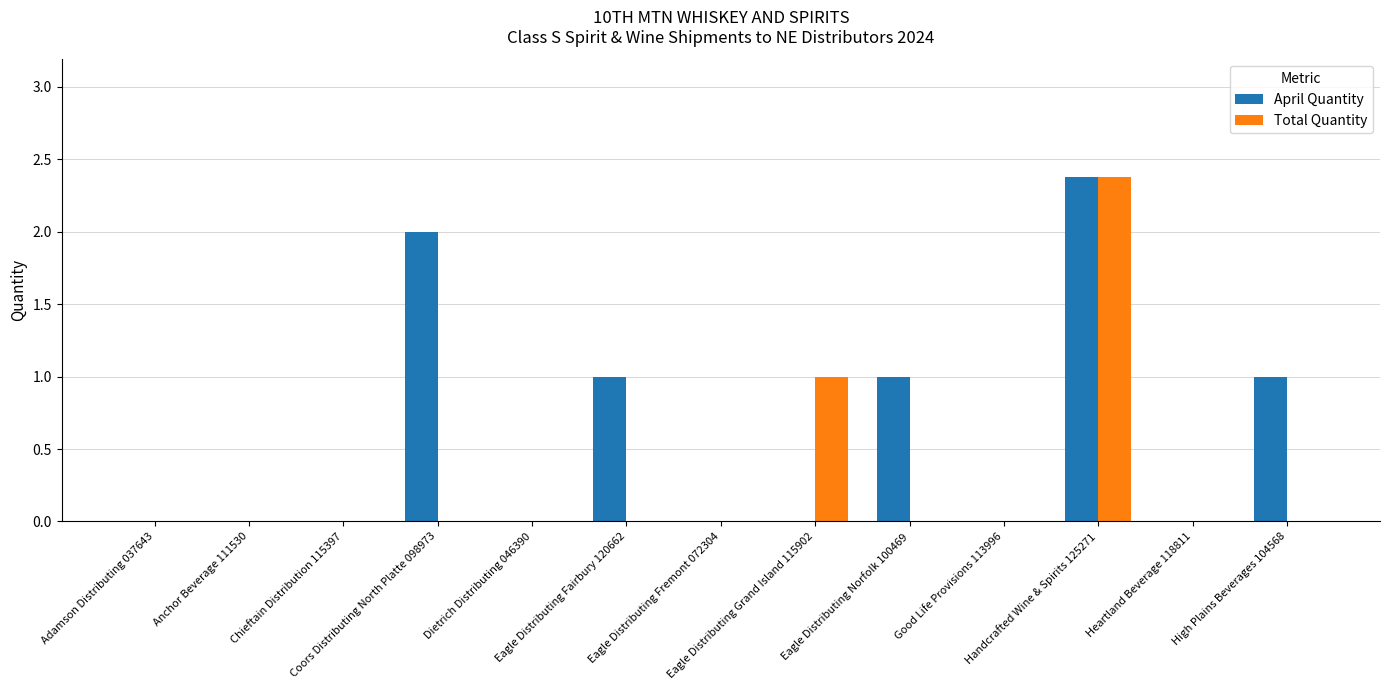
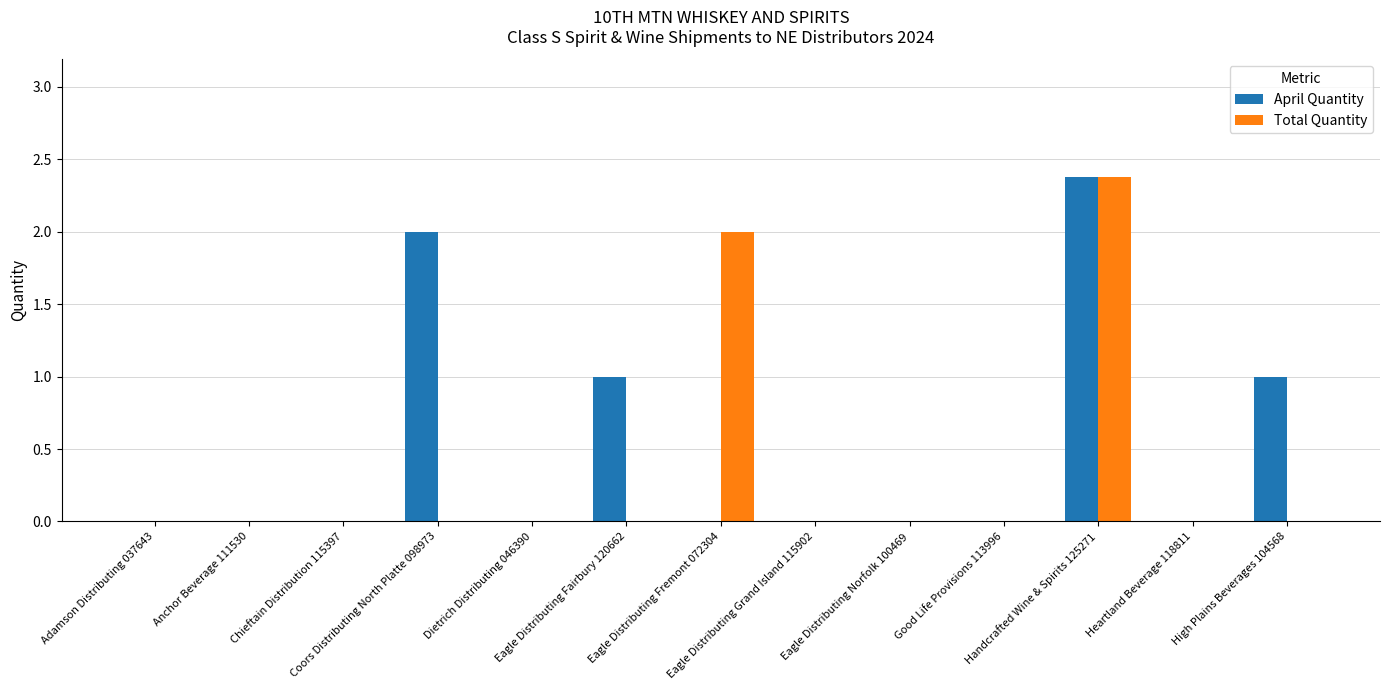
Total Quantity, Eagle Distributing Fremont 072304: 0 -> 2
Total Quantity, Eagle Distributing Grand Island 115902: 1 -> 0
April Quantity, Eagle Distributing Norfolk 100469: 1 -> 0
